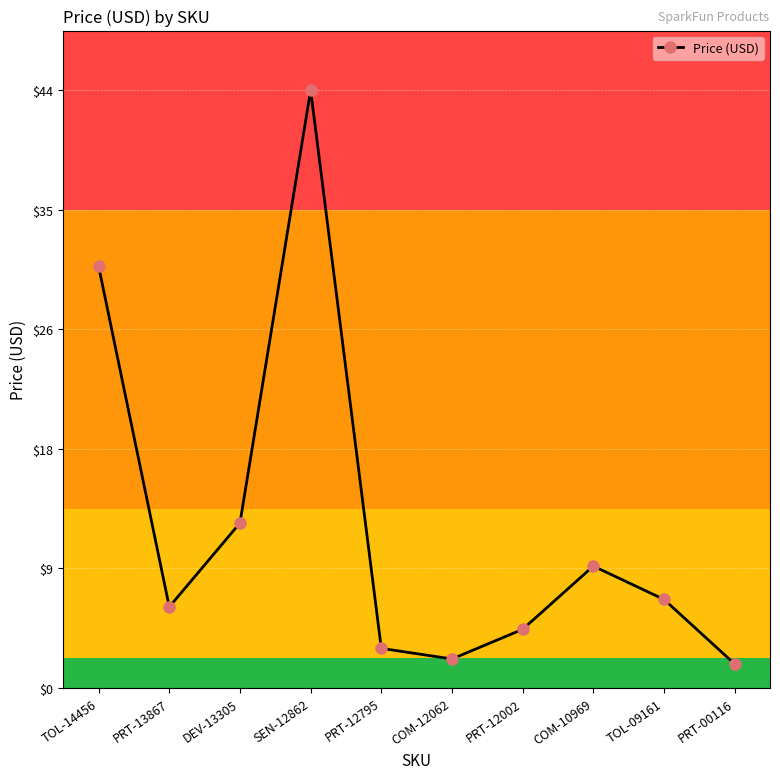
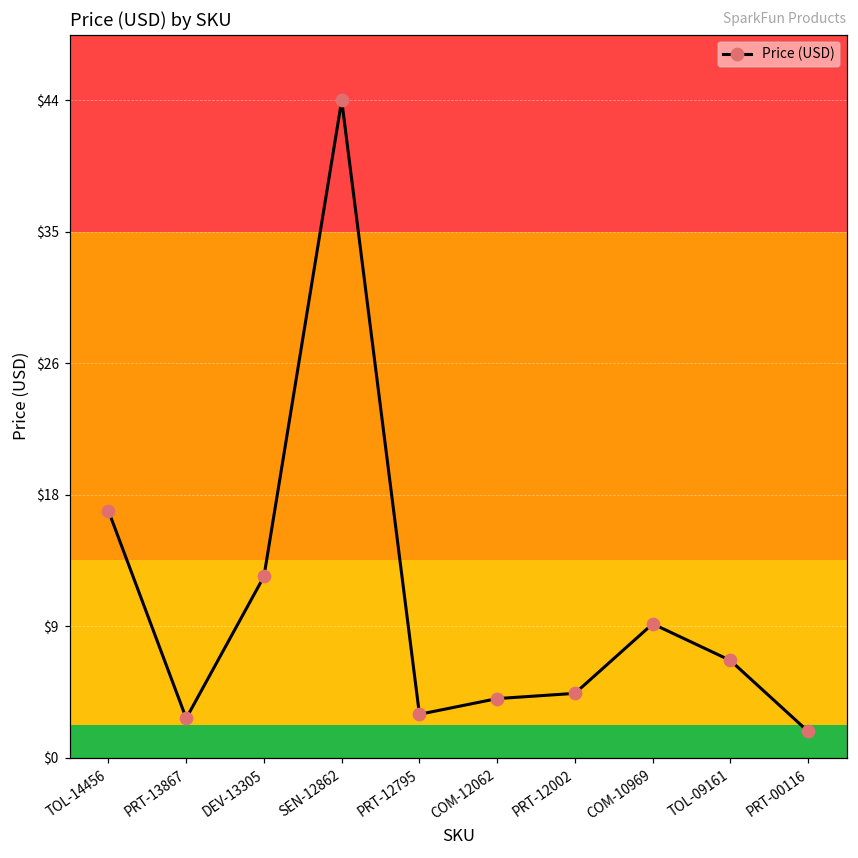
TOL-14456: $31.0 -> $16.5
PRT-13867: $6.0 -> $2.6
COM-12062: $2.1 -> $4.0
